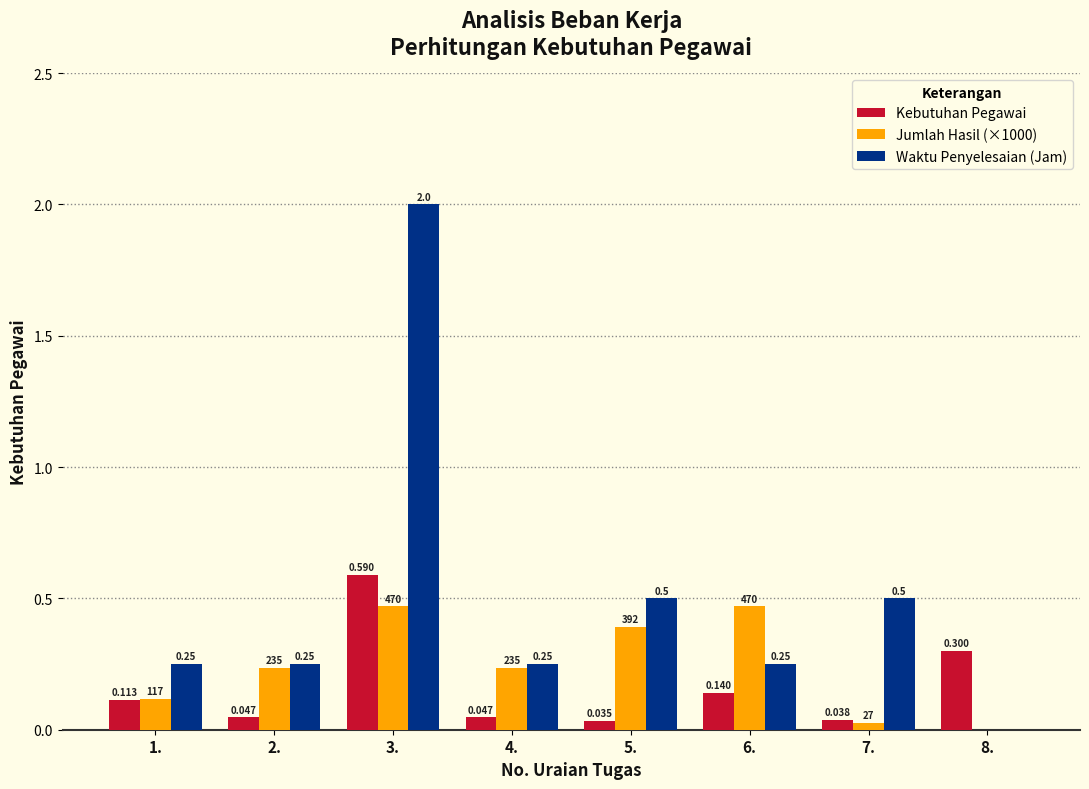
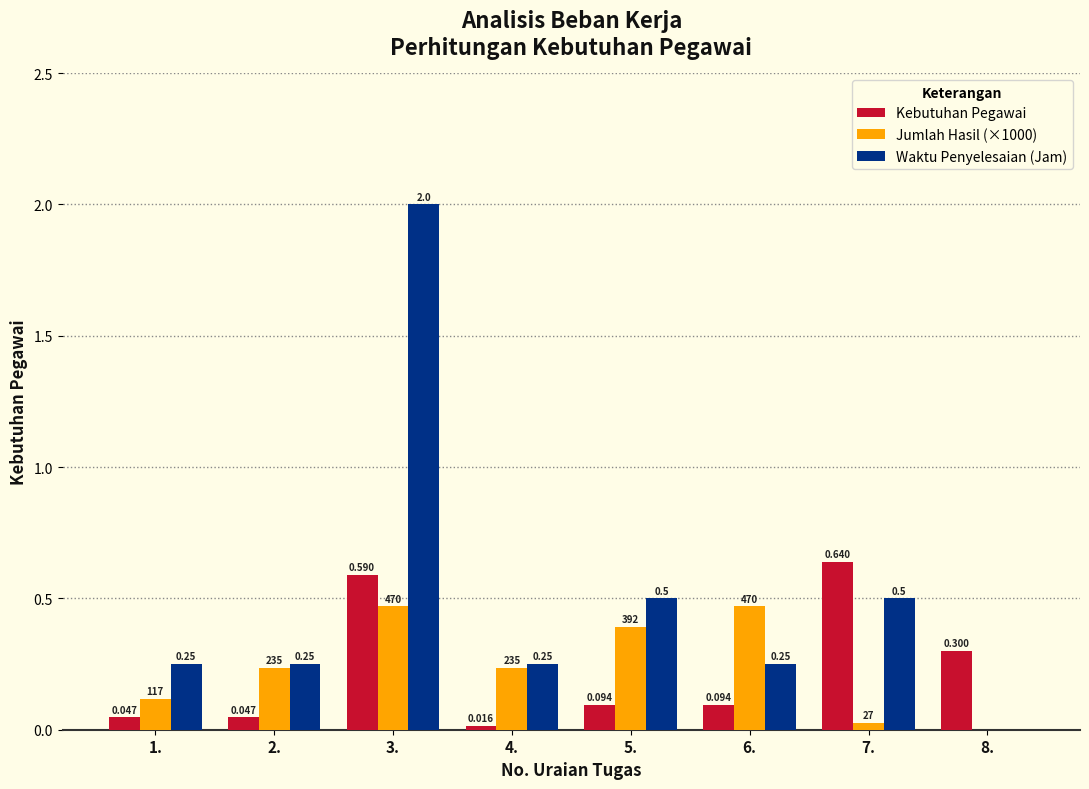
Kebutuhan Pegawai, 1.: 0.113 -> 0.047
Kebutuhan Pegawai, 4.: 0.047 -> 0.016
Kebutuhan Pegawai, 5.: 0.035 -> 0.094
Kebutuhan Pegawai, 6.: 0.140 -> 0.094
Kebutuhan Pegawai, 7.: 0.038 -> 0.640
